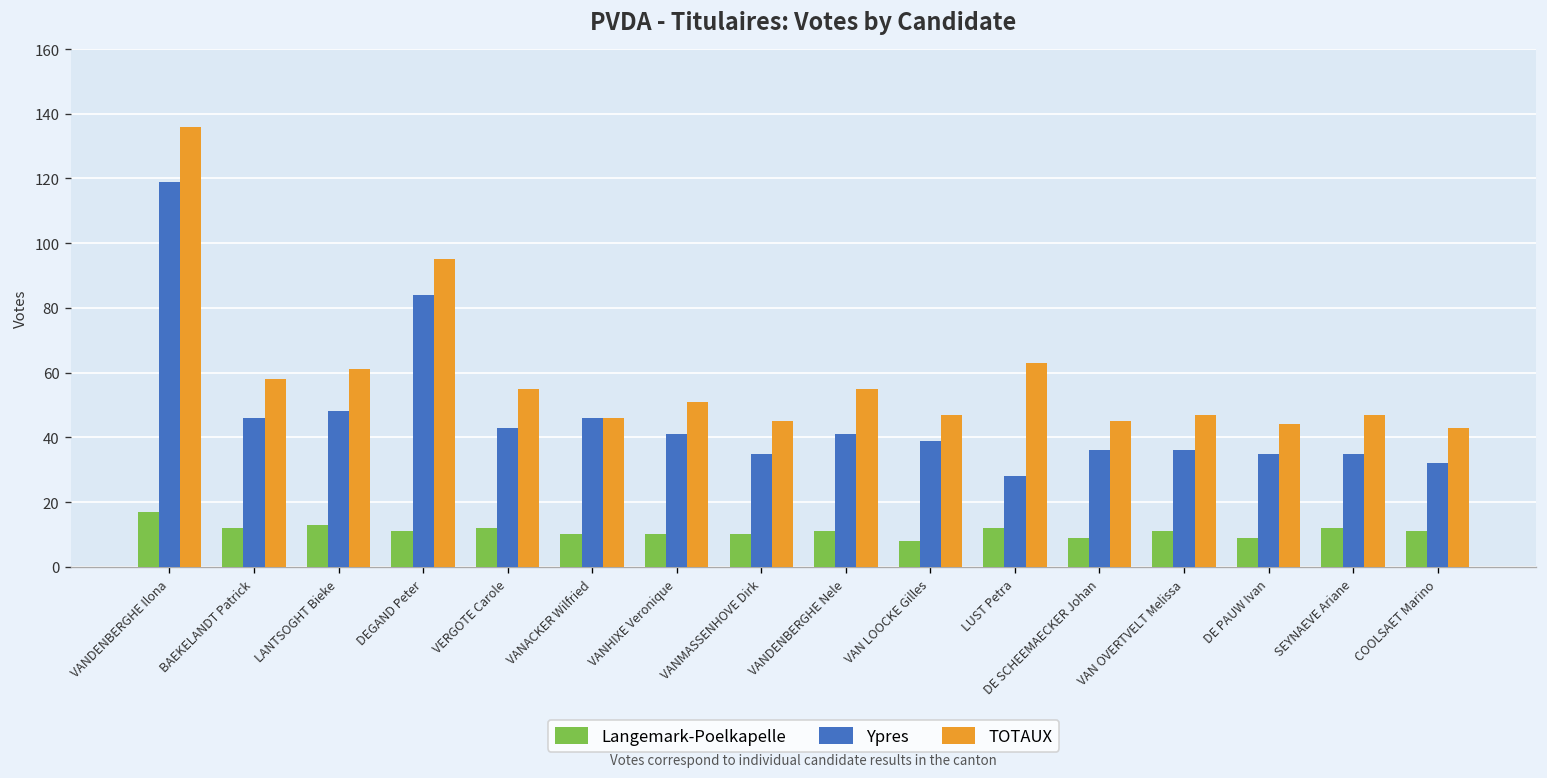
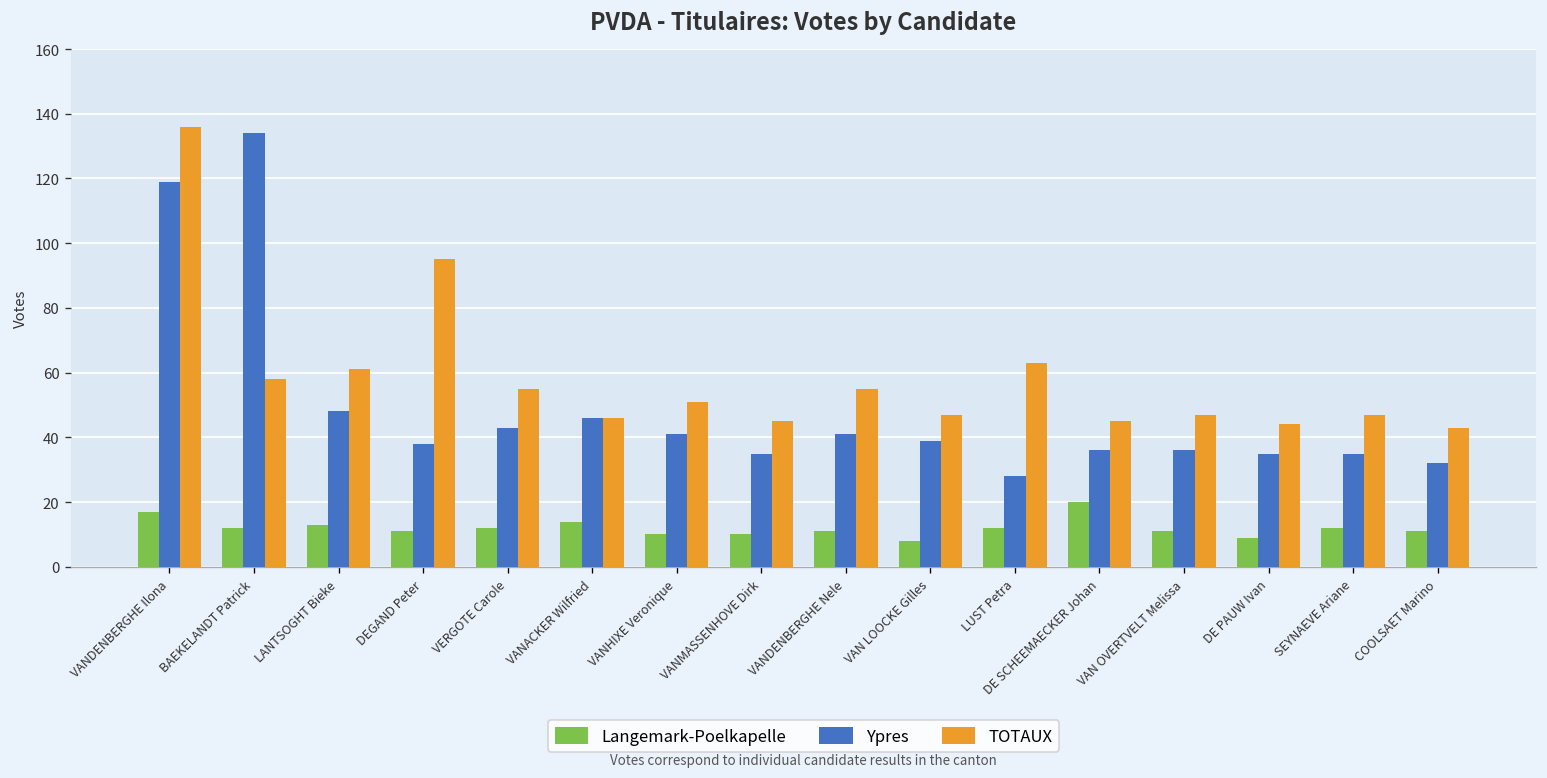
Ypres, BAEKELANDT Patrick: 46 -> 134
Ypres, DEGAND Peter: 84 -> 38
Langemark-Poelkapelle, VANACKER Wilfried: 10 -> 14
Langemark-Poelkapelle, DE SCHEEMAECKER Johan: 9 -> 20
